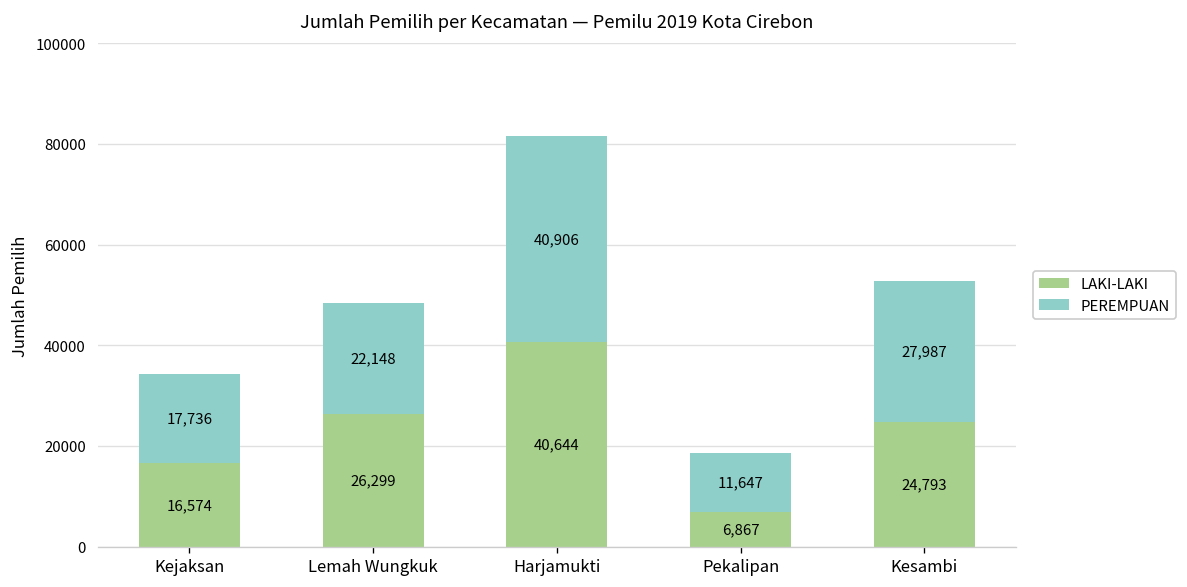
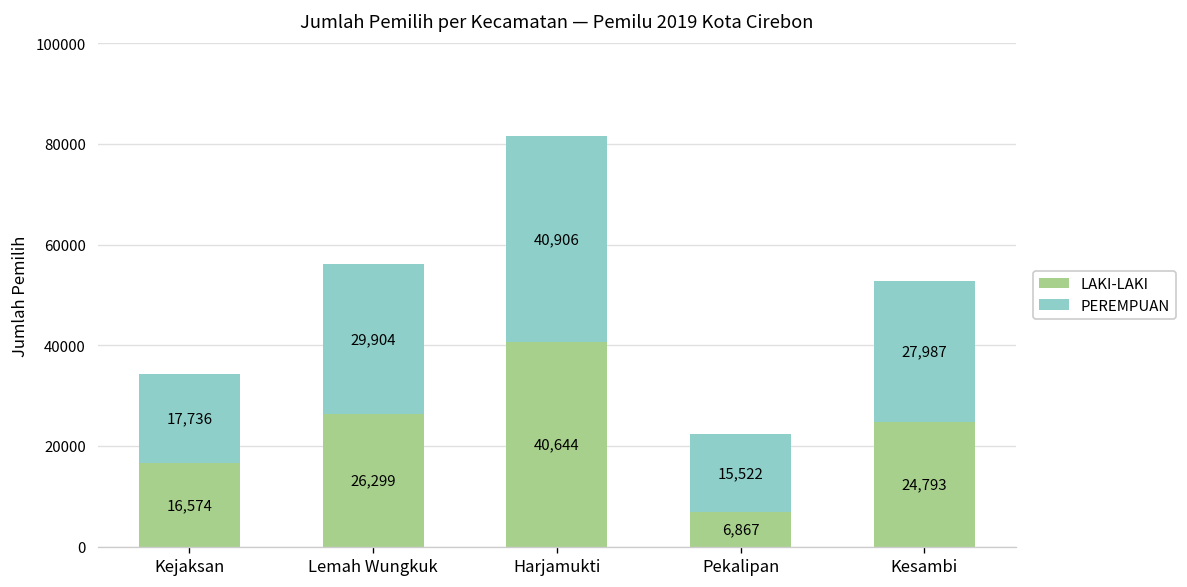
PEREMPUAN, Lemah Wungkuk: 22,148 -> 29,904
PEREMPUAN, Pekalipan: 11,647 -> 15,522
